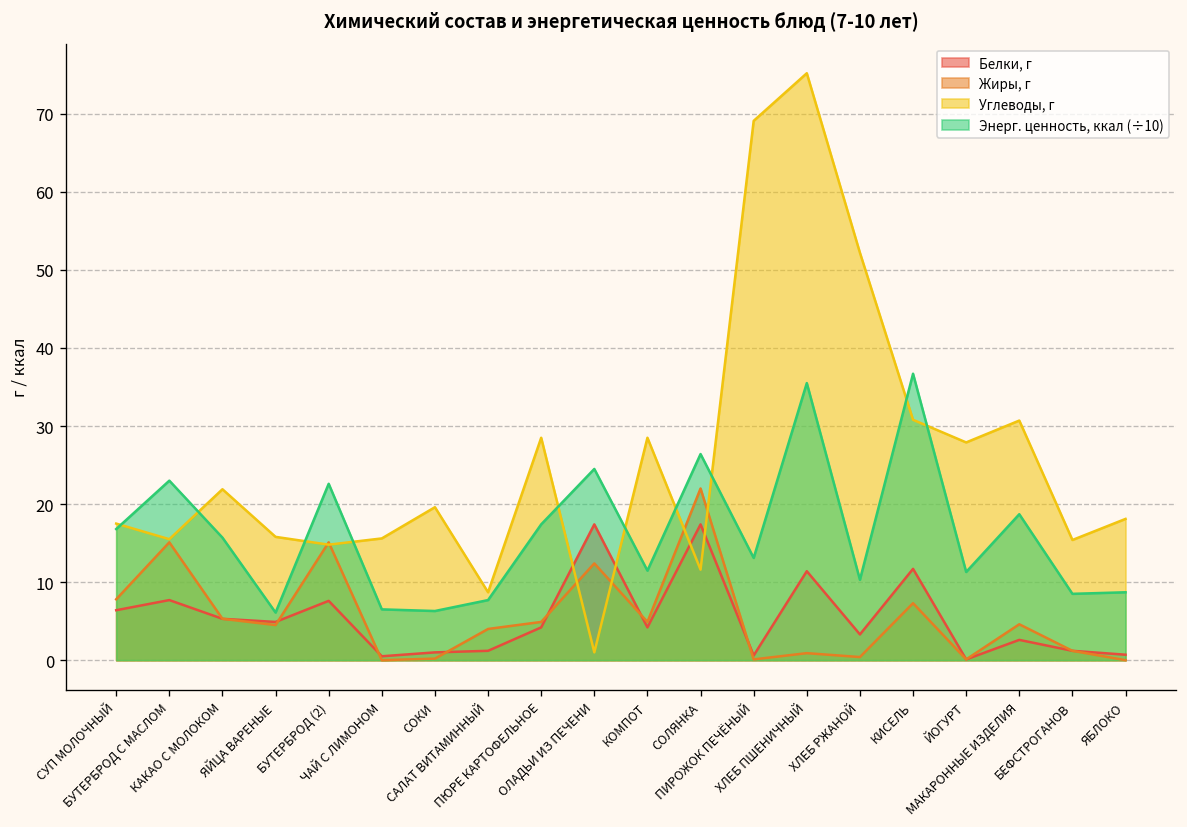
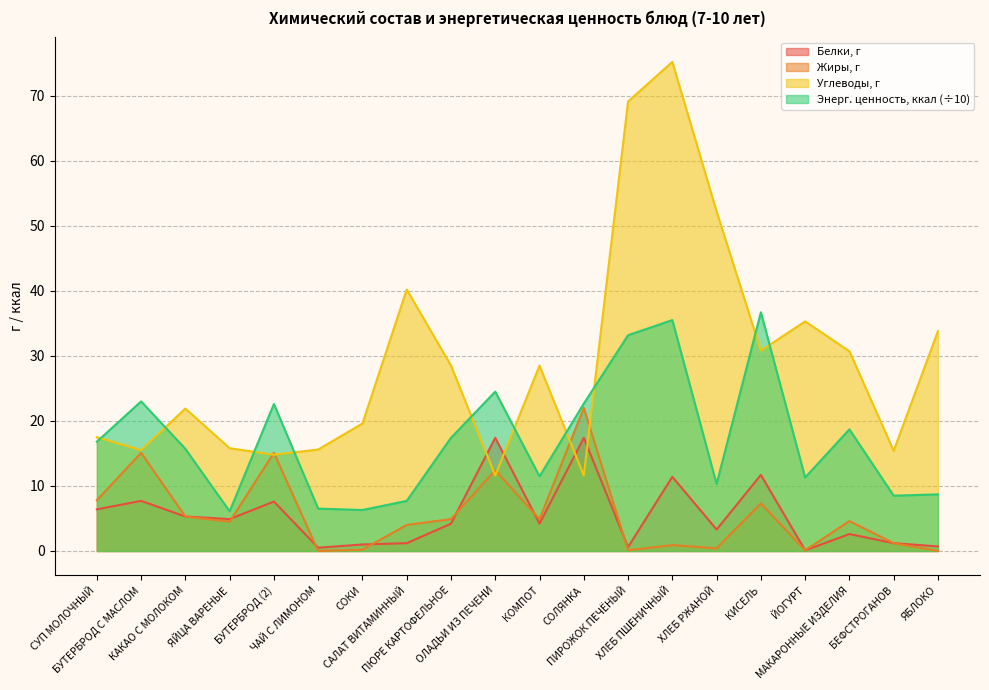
Углеводы, г, САЛАТ ВИТАМИННЫЙ: 9 -> 40
Углеводы, г, ОЛАДЬИ ИЗ ПЕЧЕНИ: 1 -> 12
Энерг. ценность, ккал (÷10), СОЛЯНКА: 26 -> 23
Энерг. ценность, ккал (÷10), ПИРОЖОК ПЕЧЁНЫЙ: 13 -> 33
Углеводы, г, ЙОГУРТ: 28 -> 35
Углеводы, г, ЯБЛОКО: 18 -> 34
